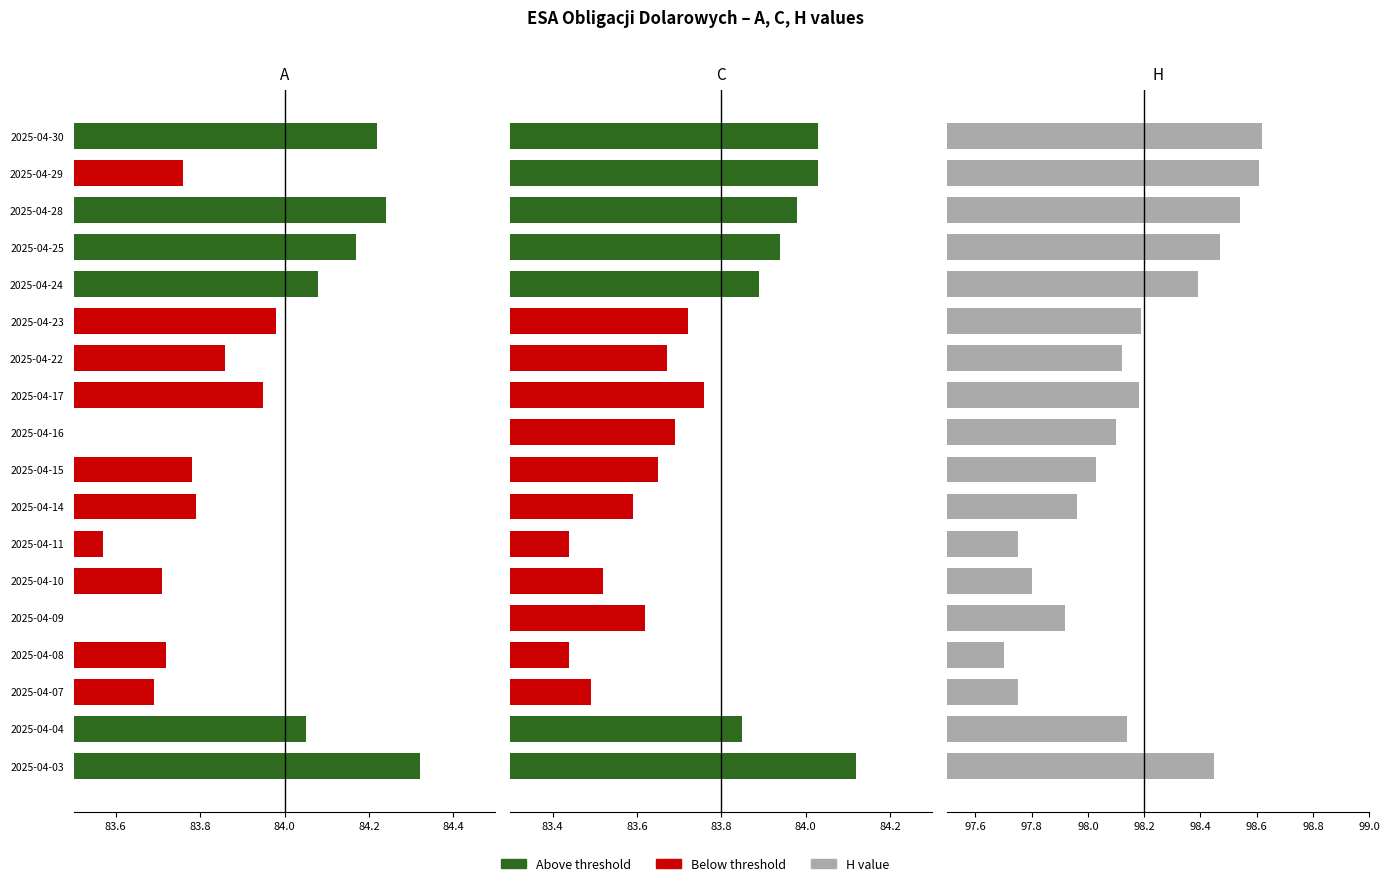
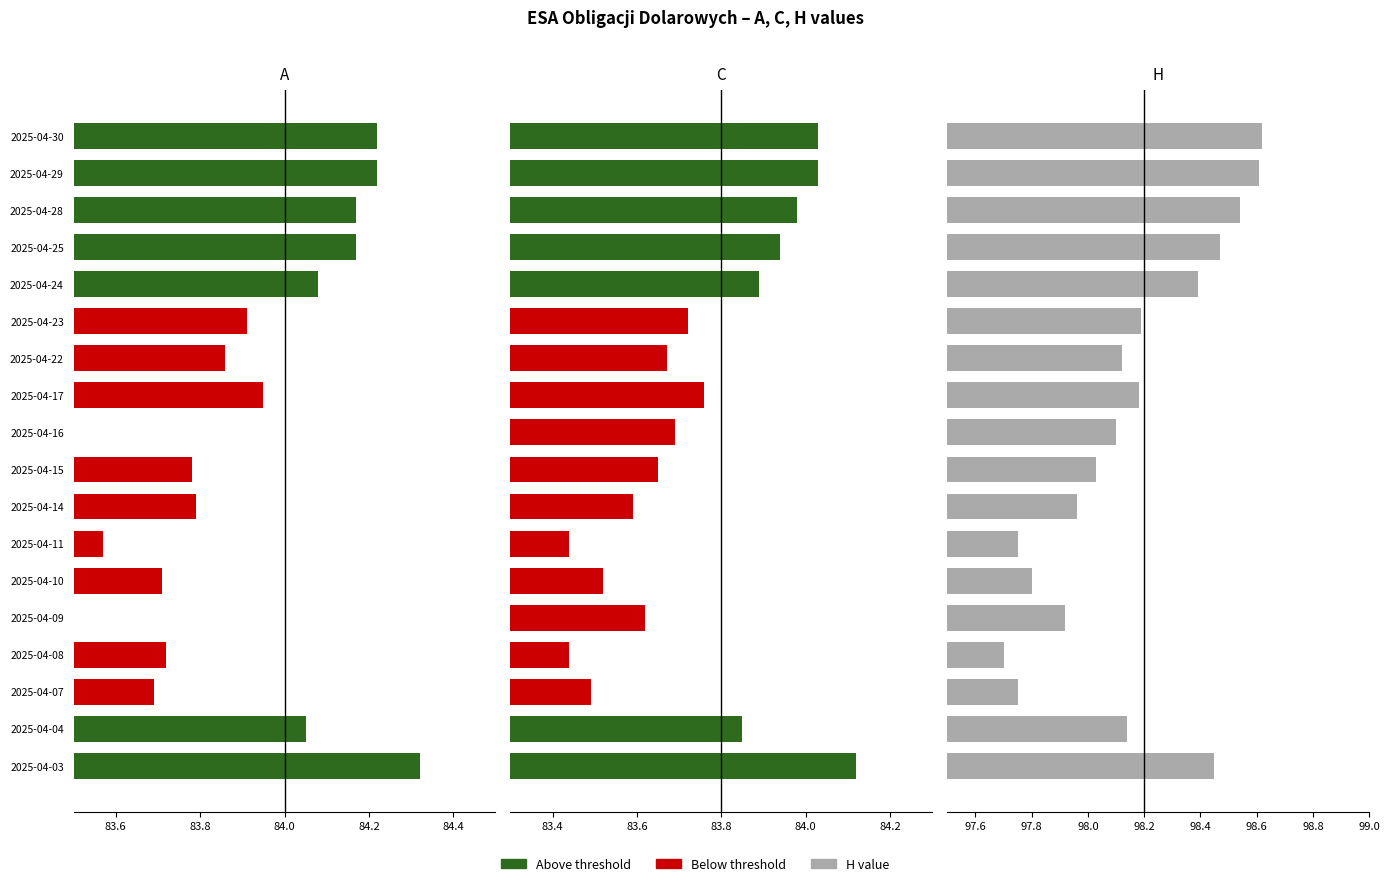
A, 2025-04-29: 83.76 -> 84.22
A, 2025-04-28: 84.24 -> 84.17
A, 2025-04-23: 83.98 -> 83.91
